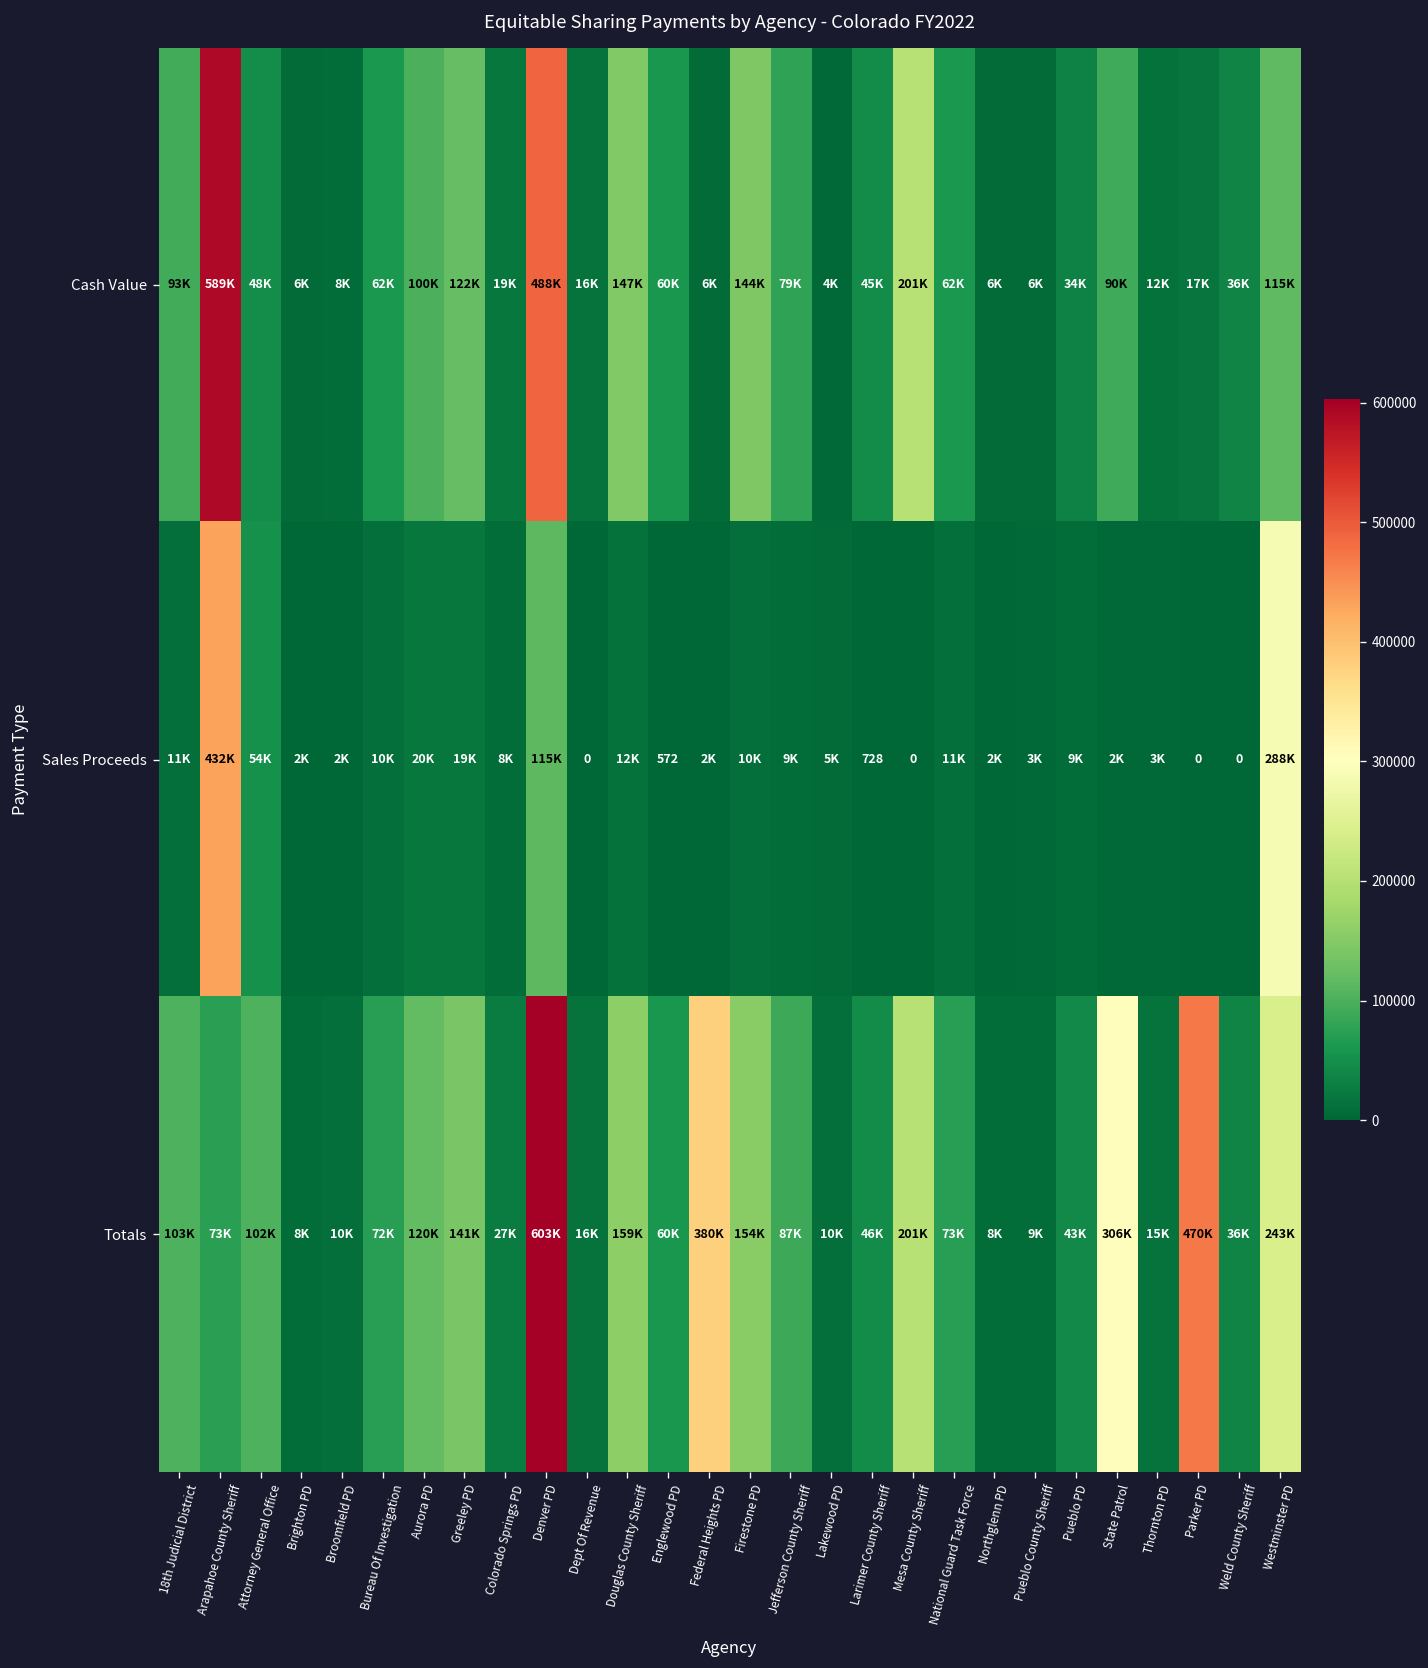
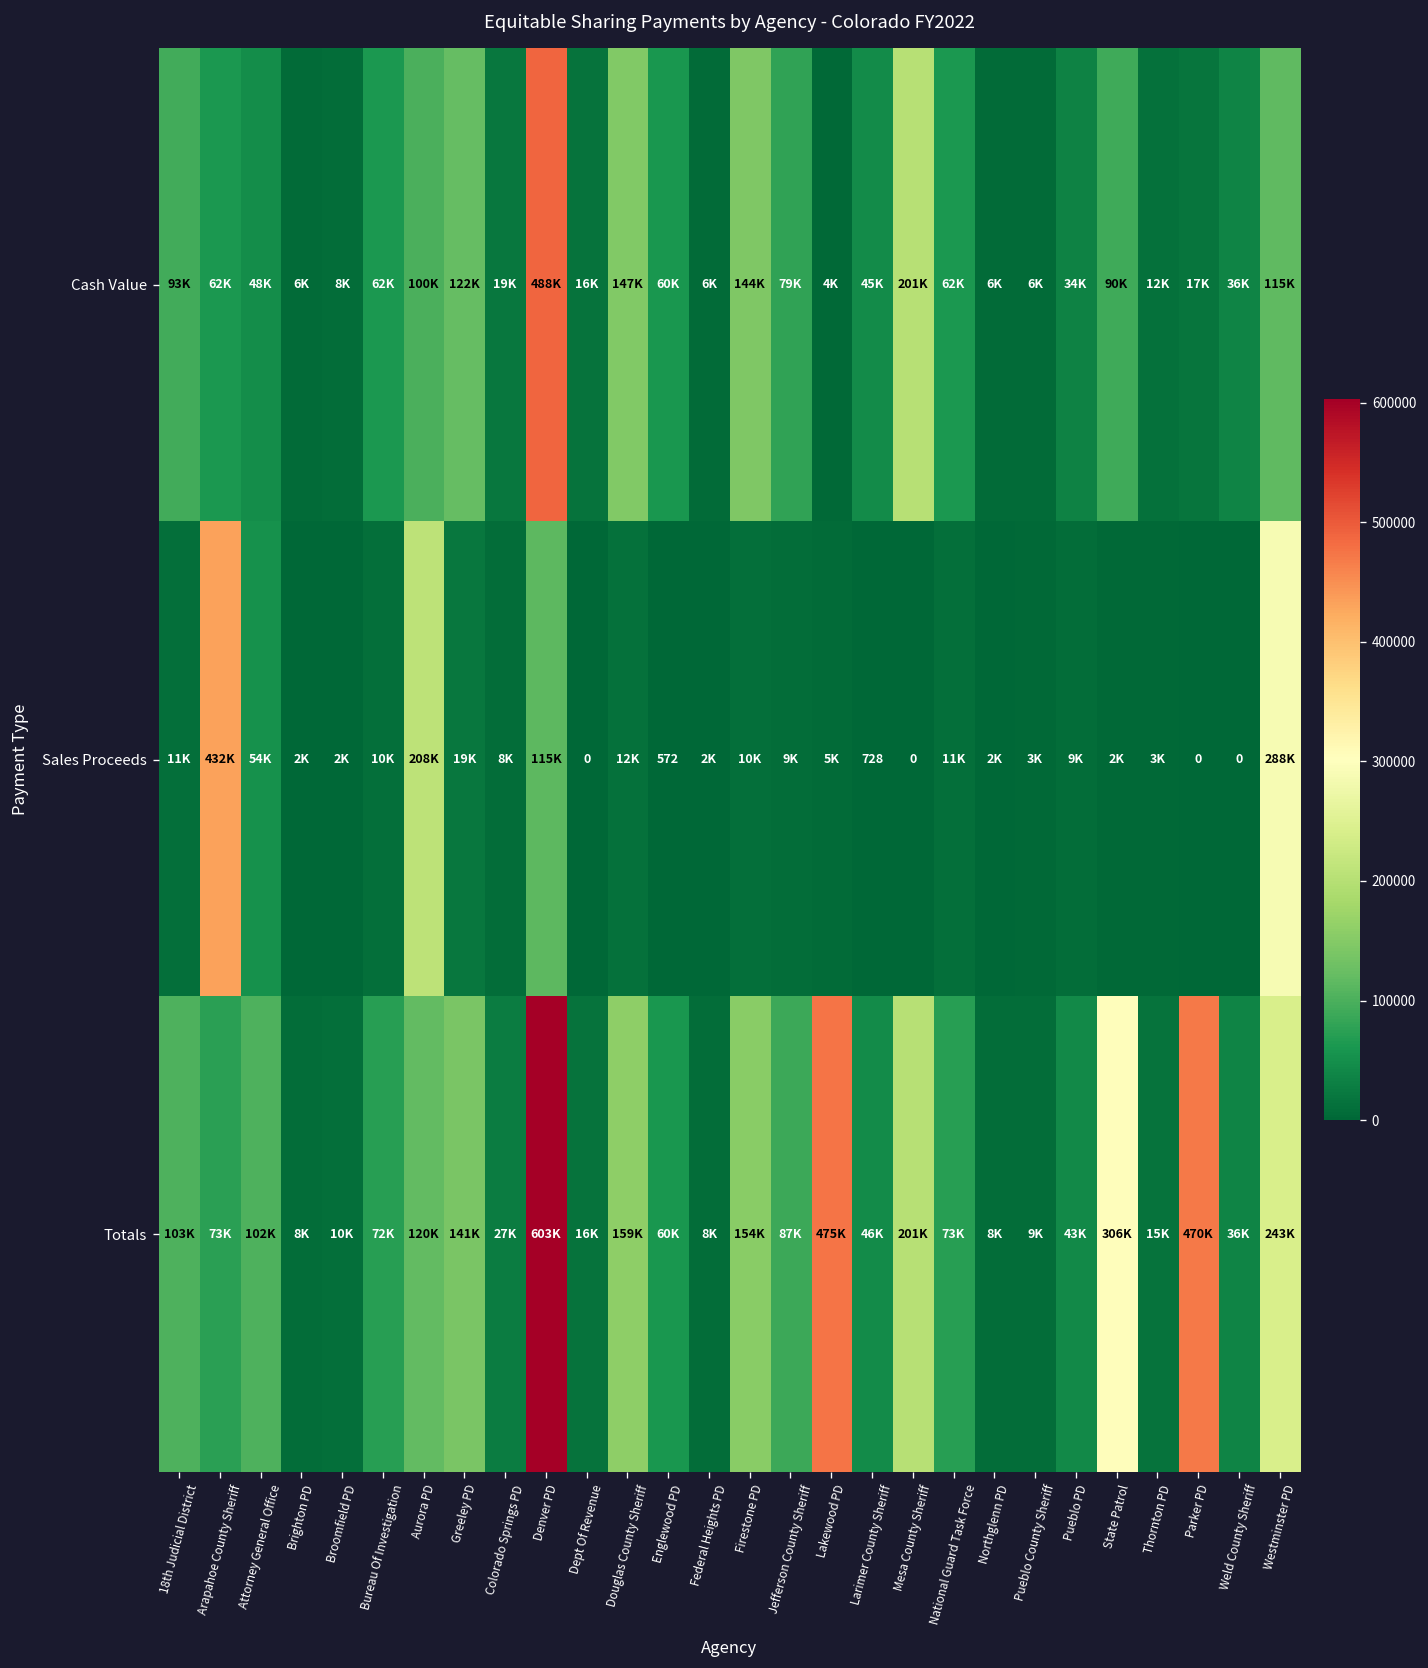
Cash Value, Arapahoe County Sheriff: 589K -> 62K
Sales Proceeds, Aurora PD: 20K -> 208K
Totals, Federal Heights PD: 380K -> 8K
Totals, Lakewood PD: 10K -> 475K
